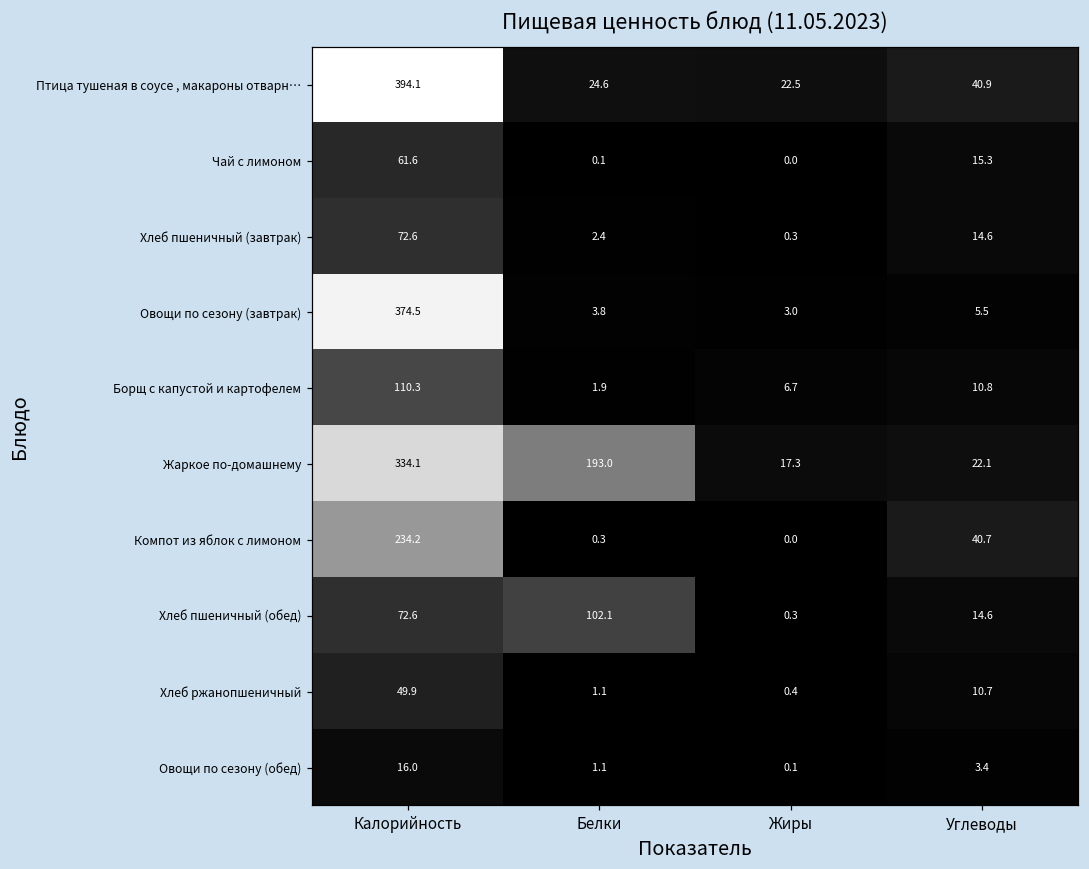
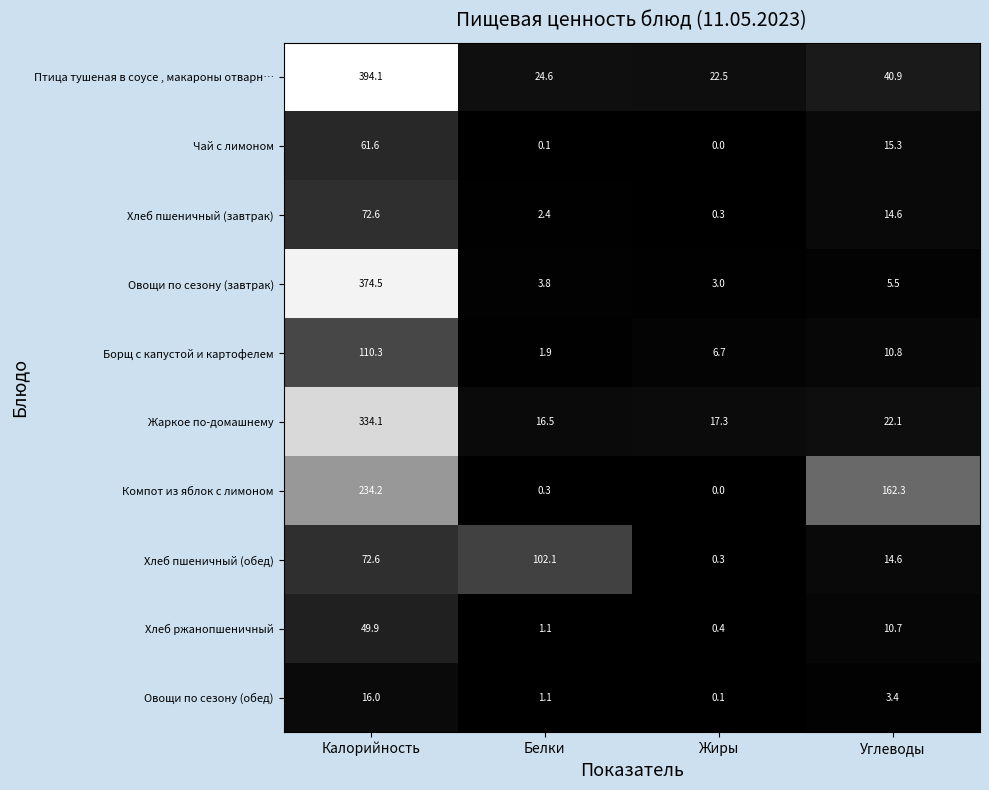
Жаркое по-домашнему, Белки: 193.0 -> 16.5
Компот из яблок с лимоном, Углеводы: 40.7 -> 162.3
